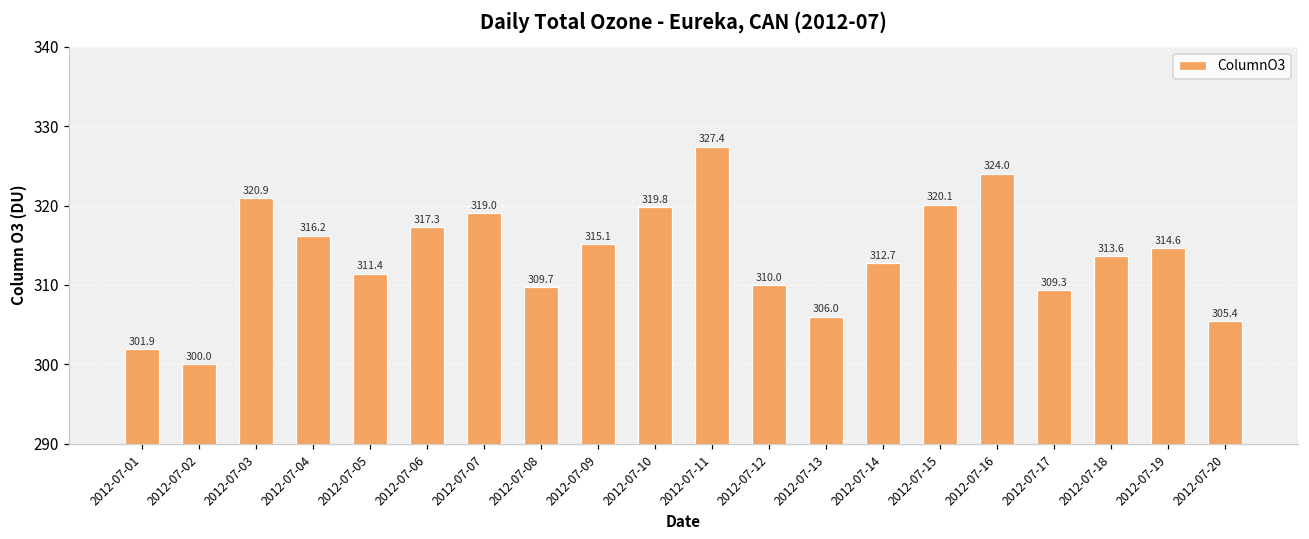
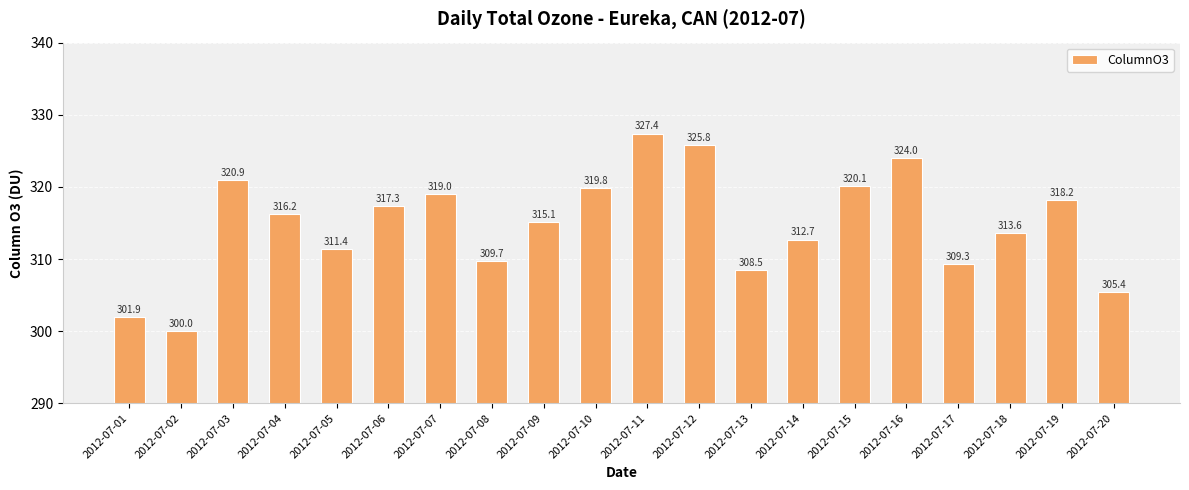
2012-07-12: 310.0 -> 325.8
2012-07-13: 306.0 -> 308.5
2012-07-19: 314.6 -> 318.2
